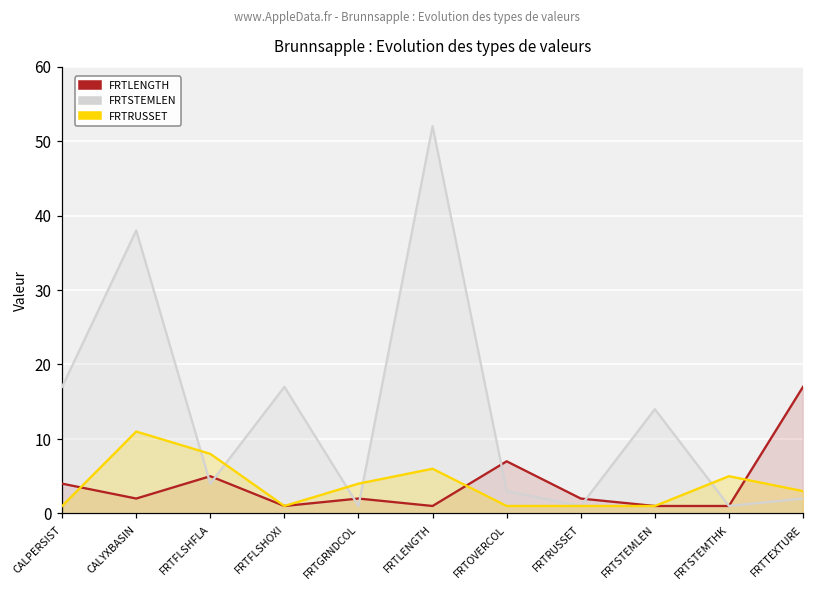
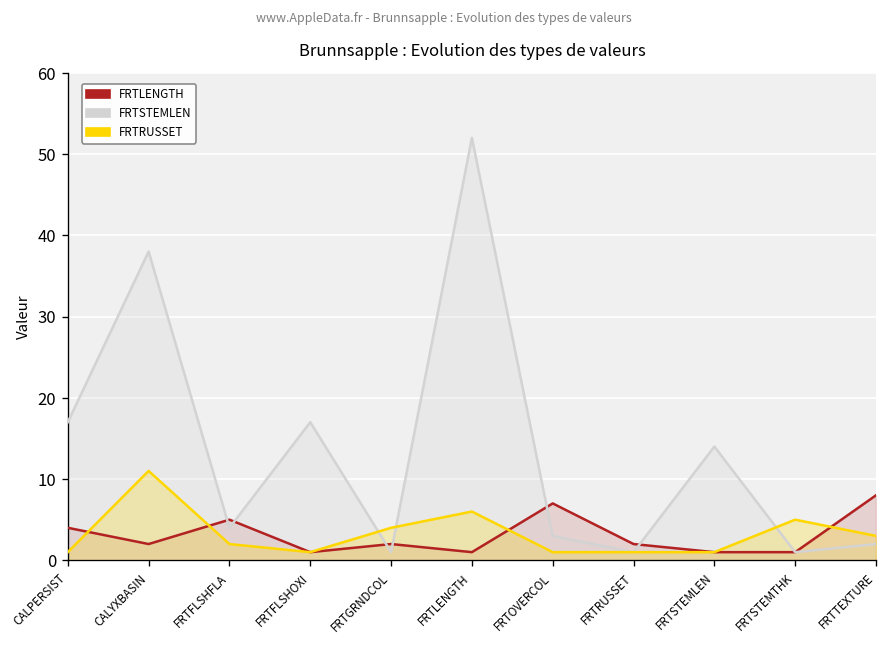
FRTRUSSET, FRTFLSHFLA: 8 -> 2
FRTLENGTH, FRTTEXTURE: 17 -> 8
